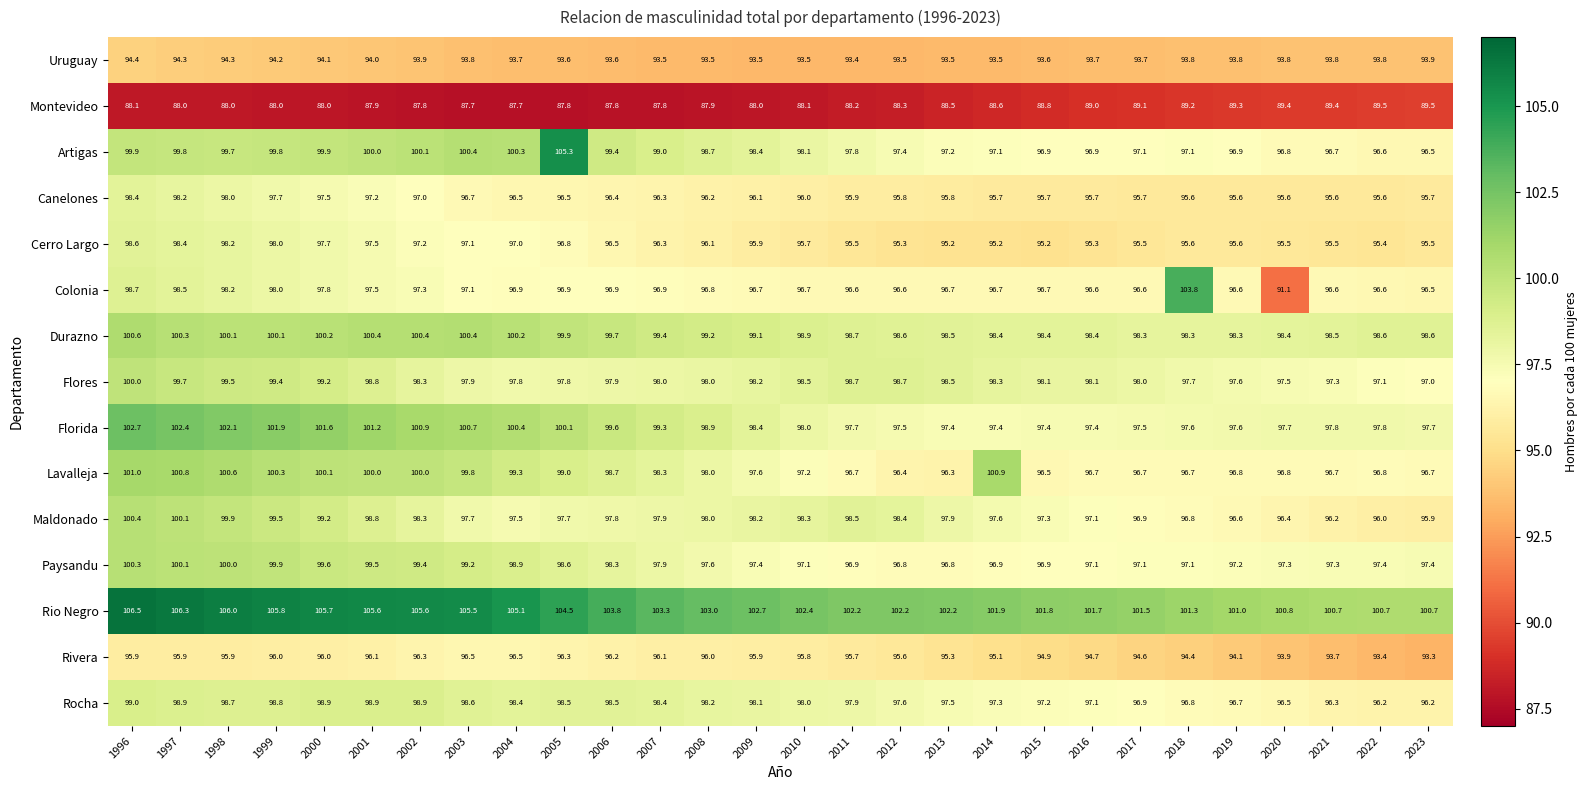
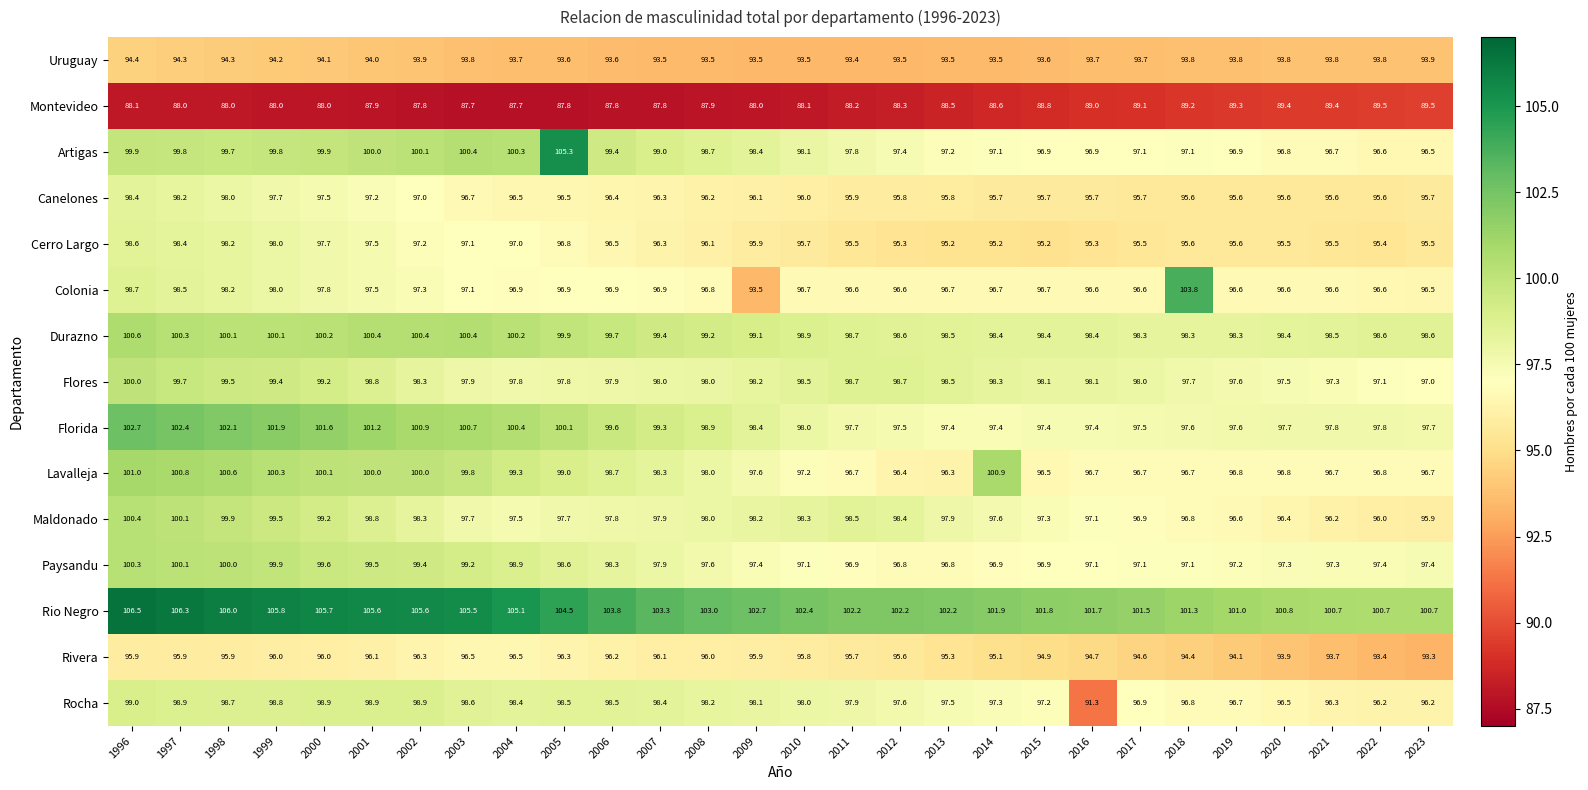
Colonia, 2009: 96.7 -> 93.5
Colonia, 2020: 91.1 -> 96.6
Rocha, 2016: 97.1 -> 91.3
